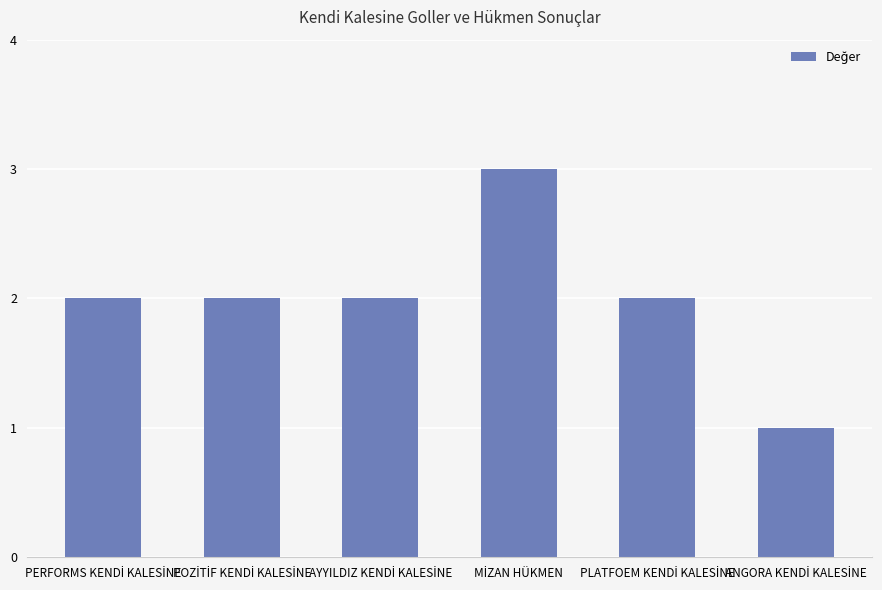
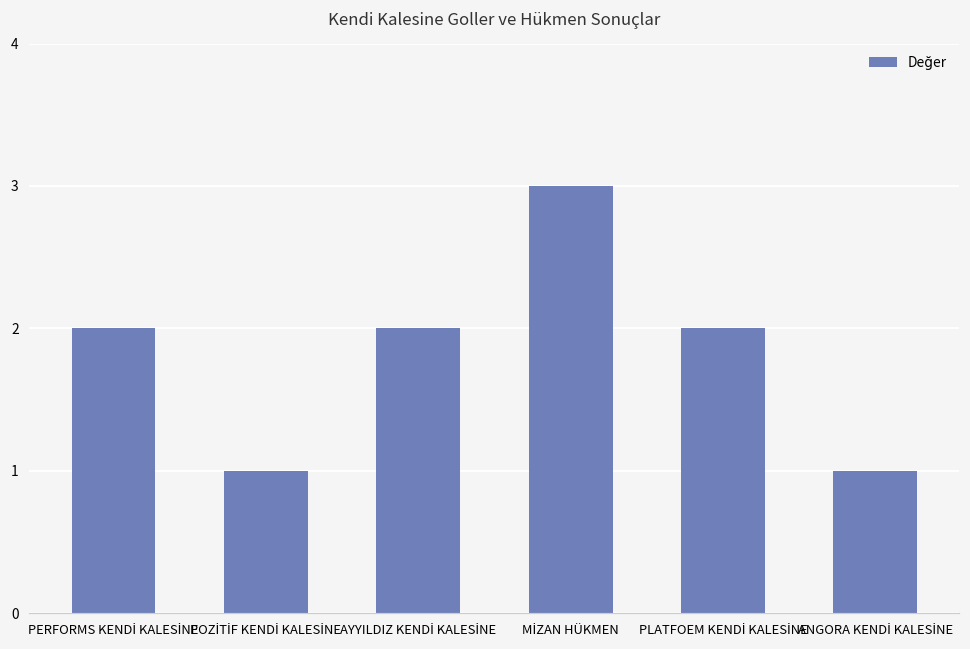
POZİTİF KENDİ KALESİNE: 2 -> 1
